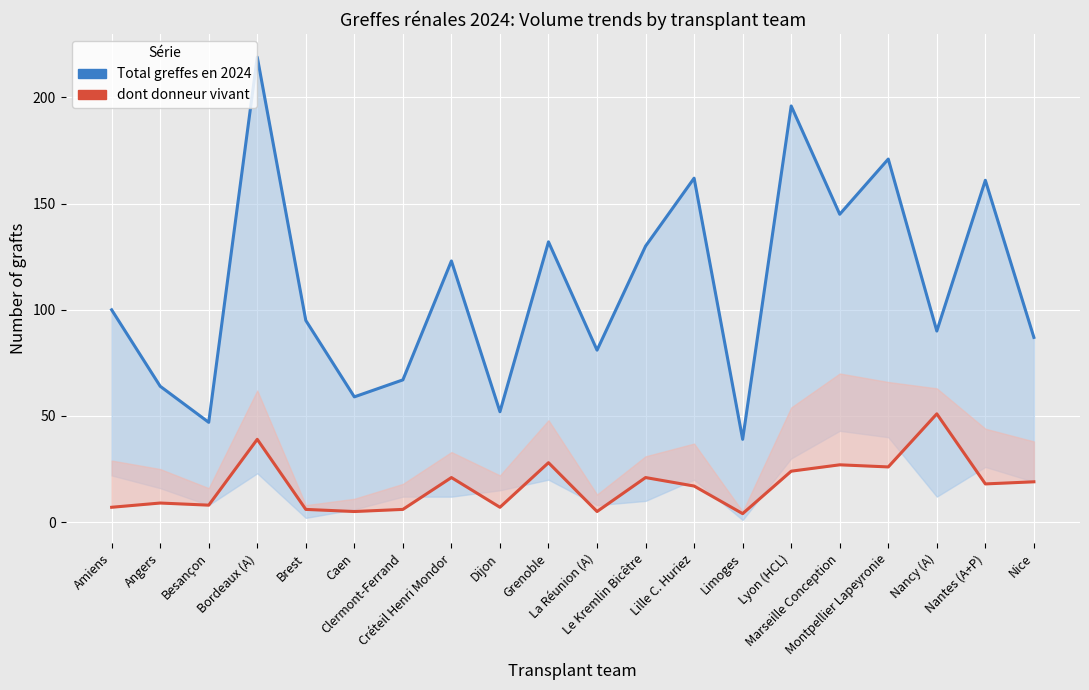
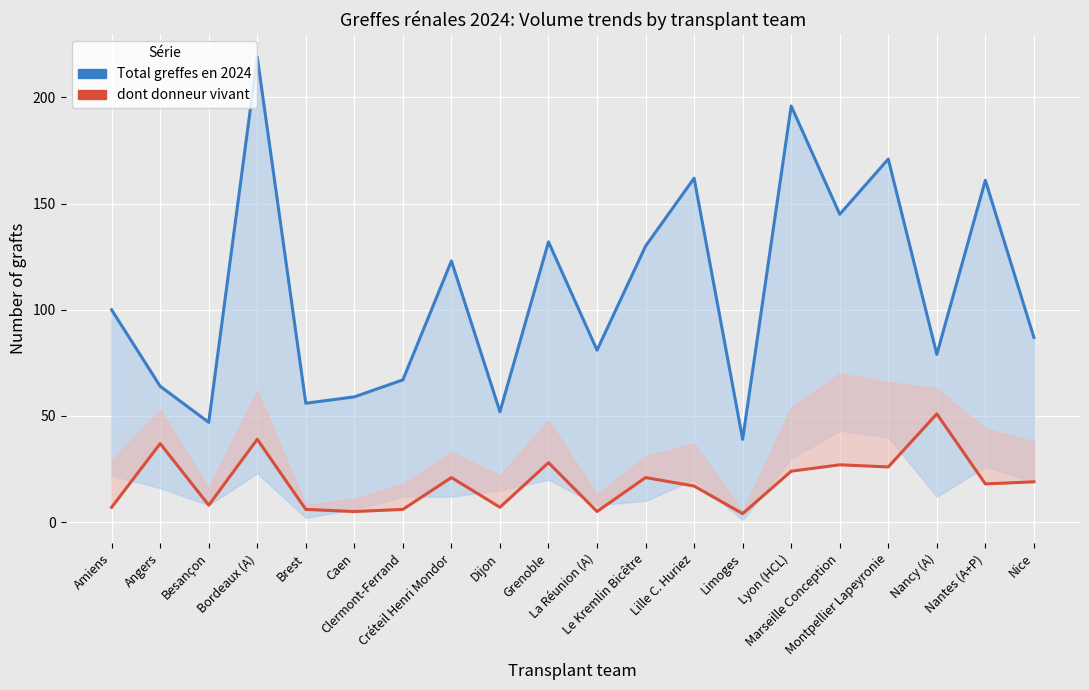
dont donneur vivant, Angers: 9 -> 37
Total greffes en 2024, Brest: 95 -> 56
Total greffes en 2024, Nancy (A): 90 -> 79
